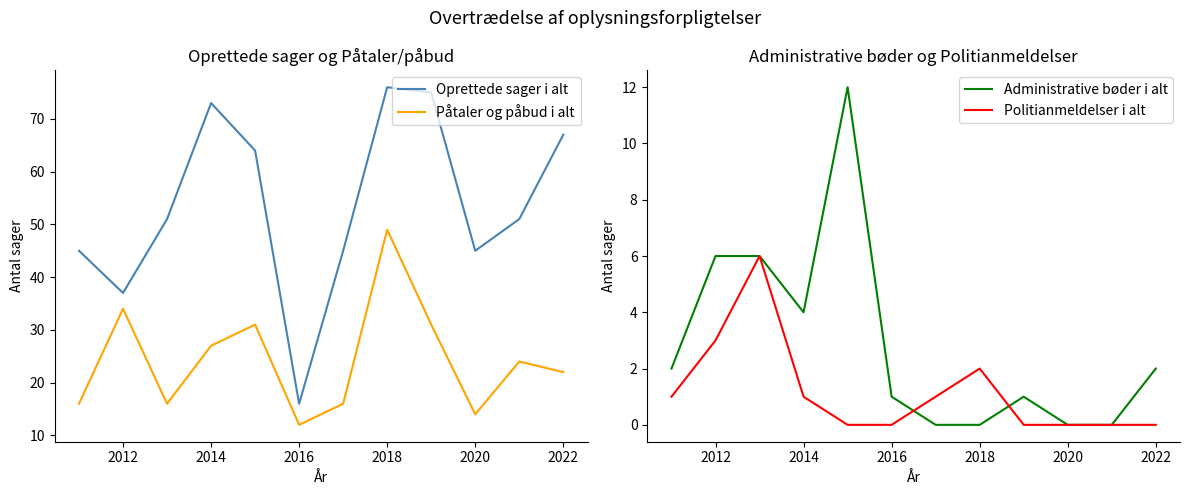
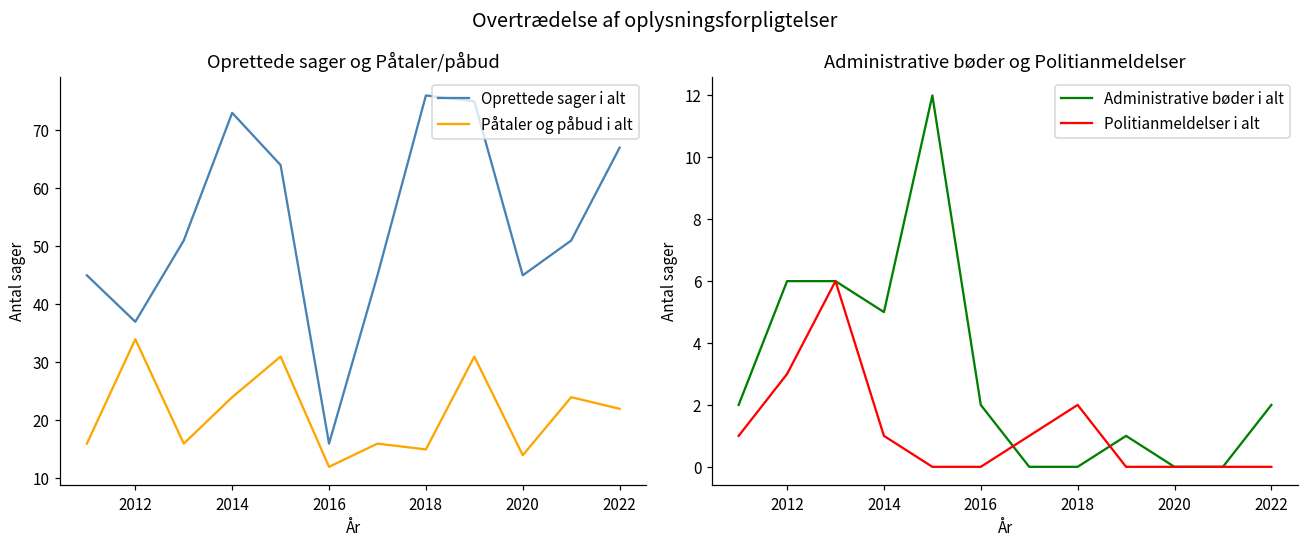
Oprettede sager og Påtaler/påbud, Påtaler og påbud i alt, 2014: 27 -> 24
Oprettede sager og Påtaler/påbud, Påtaler og påbud i alt, 2018: 49 -> 15
Administrative bøder og Politianmeldelser, Administrative bøder i alt, 2014: 4 -> 5
Administrative bøder og Politianmeldelser, Administrative bøder i alt, 2016: 1 -> 2
